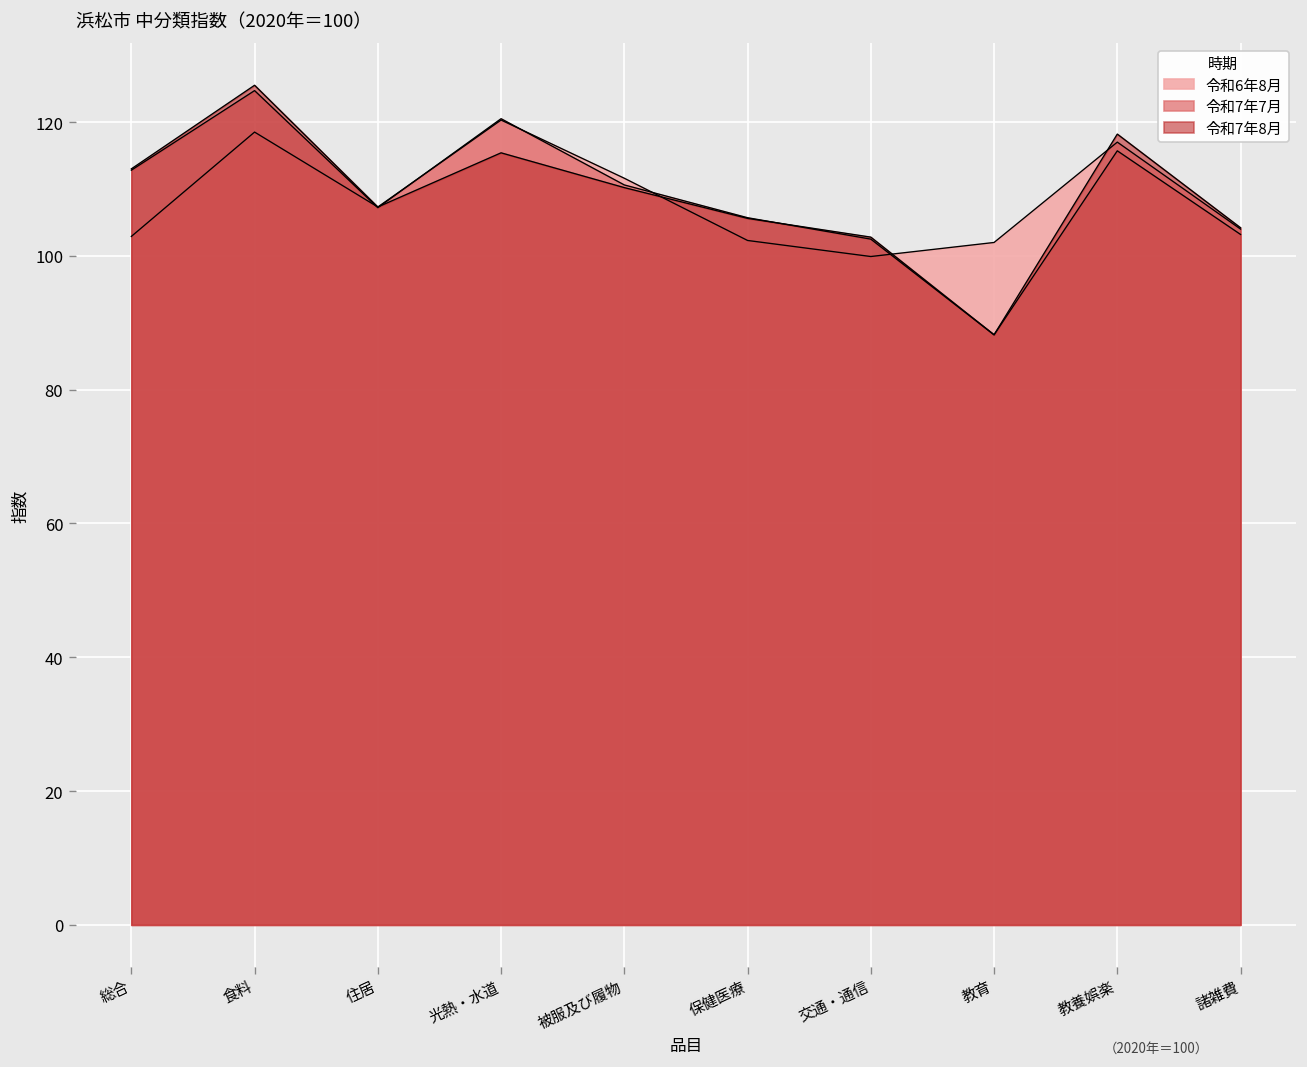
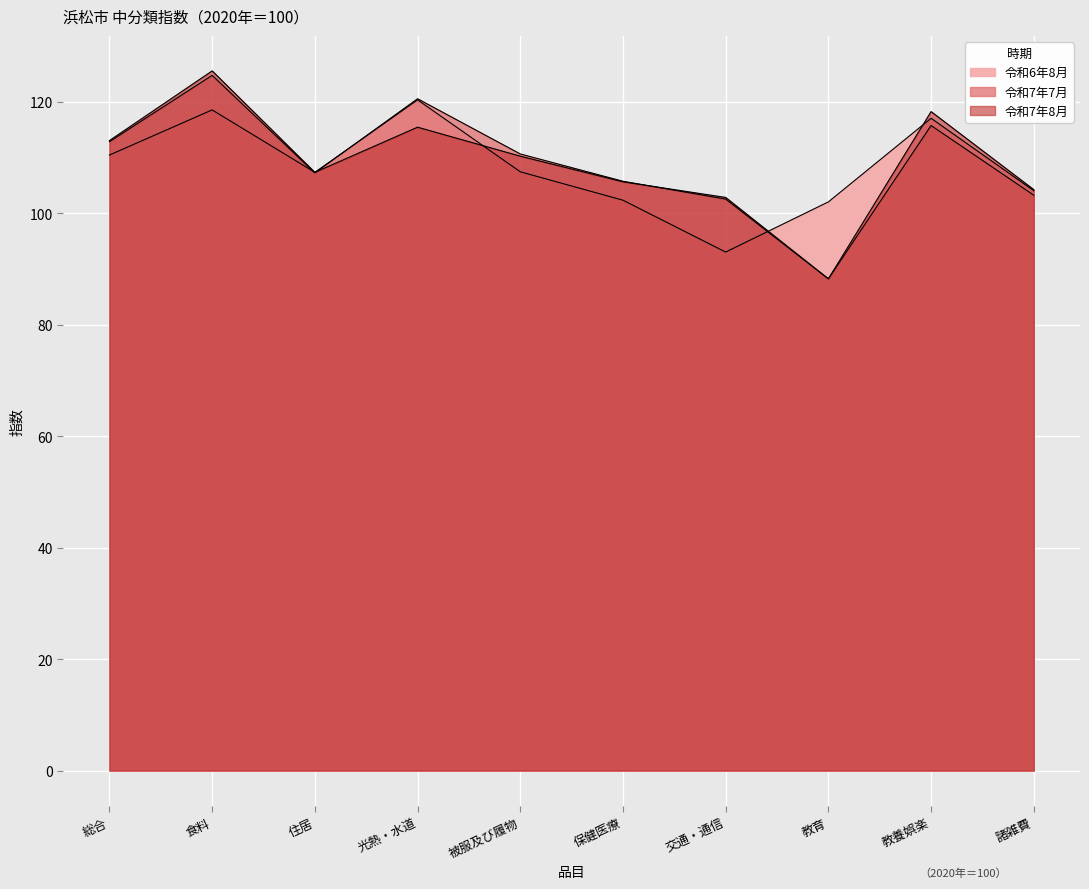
令和6年8月, 総合: 103 -> 110
令和6年8月, 被服及び履物: 112 -> 107
令和6年8月, 交通・通信: 100 -> 93
